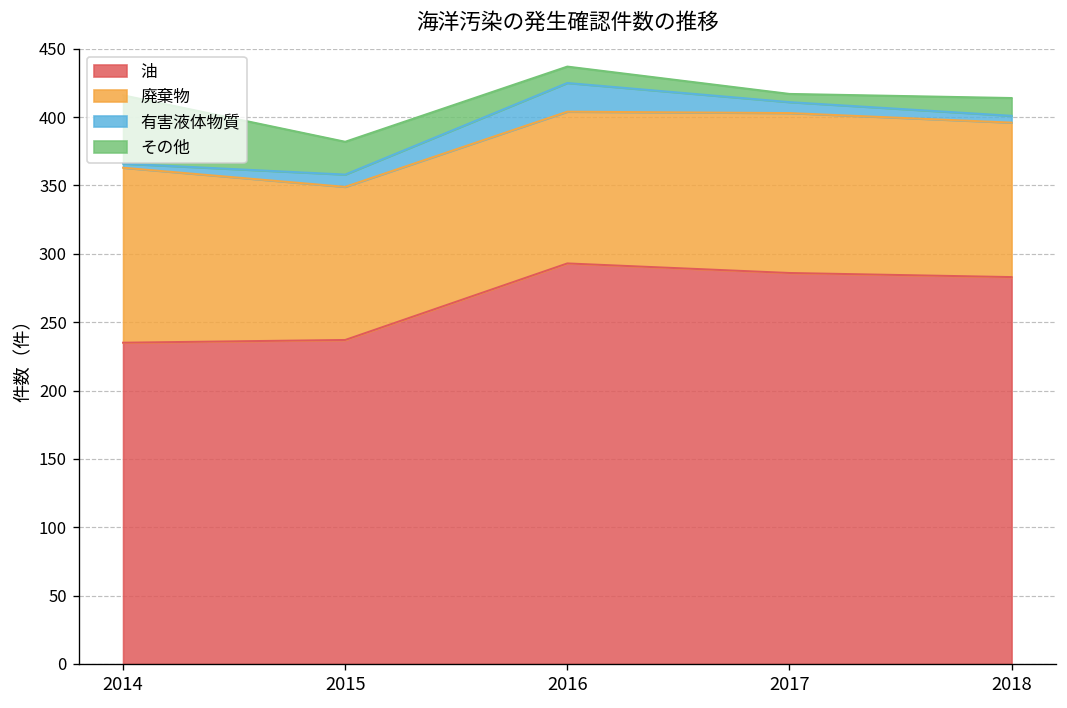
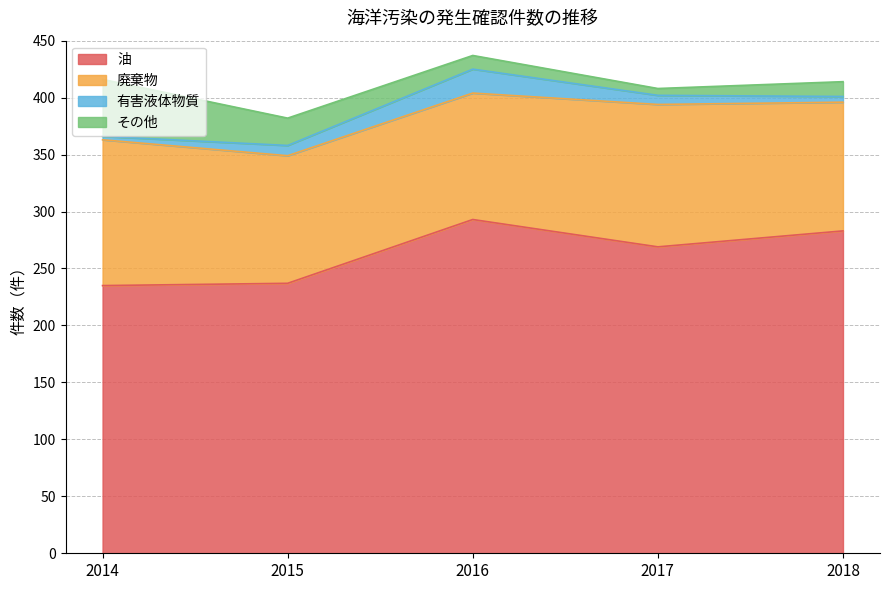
油, 2017: 286 -> 269
廃棄物, 2017: 117 -> 125
